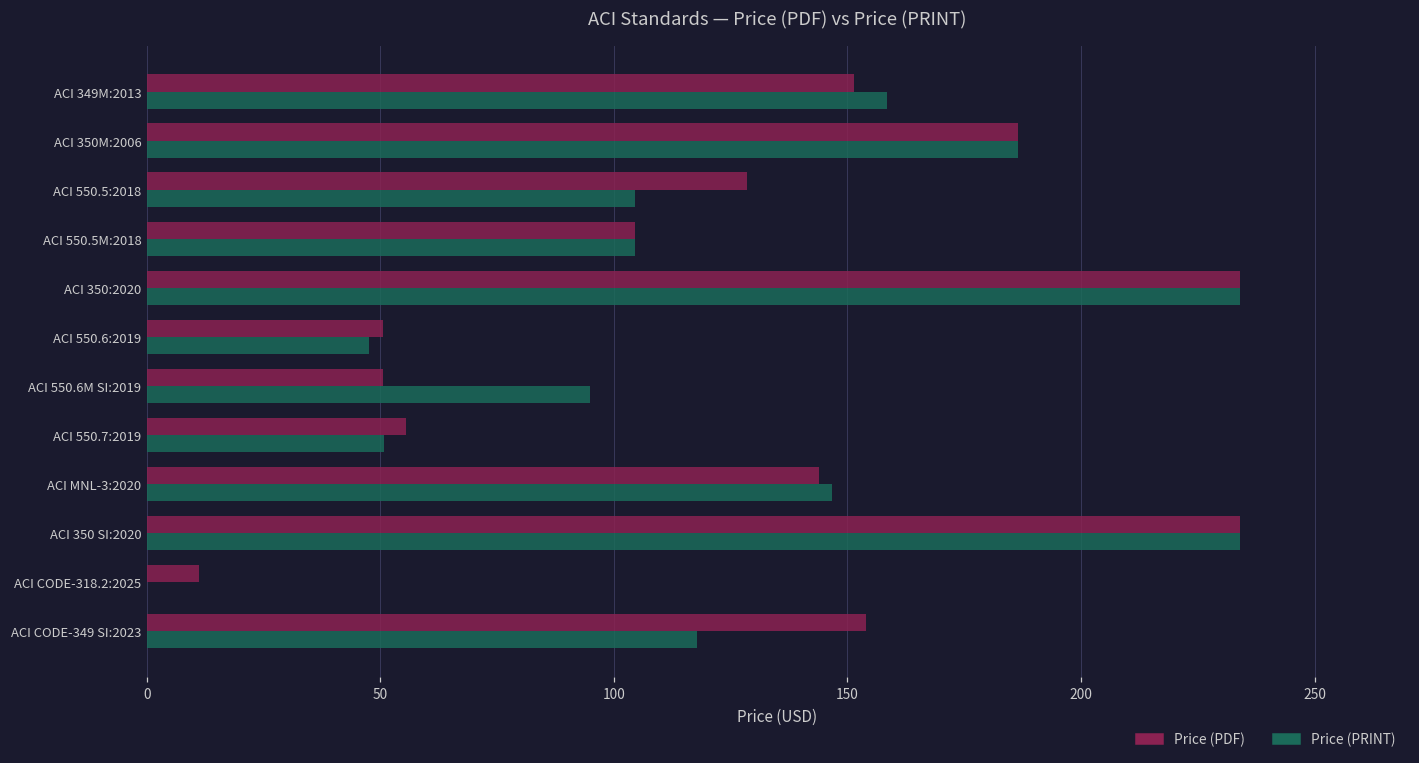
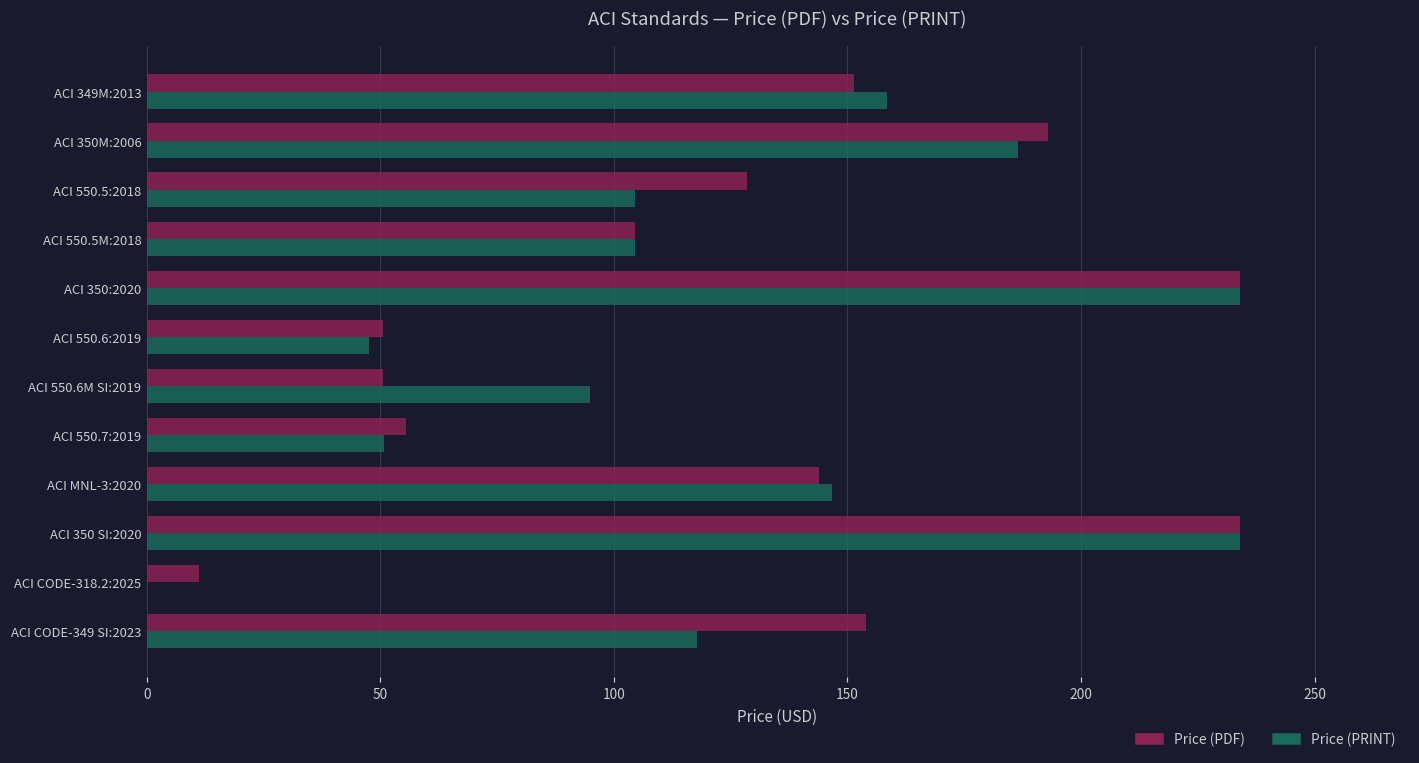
Price (PDF), ACI 350M:2006: 187 -> 193
